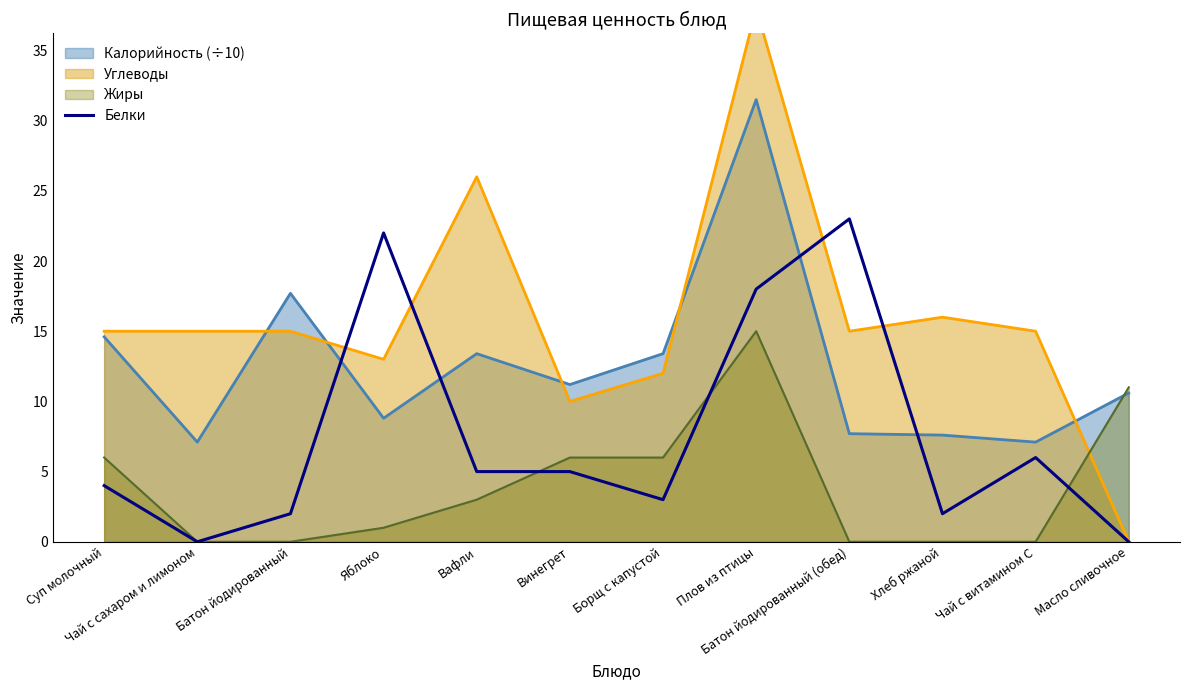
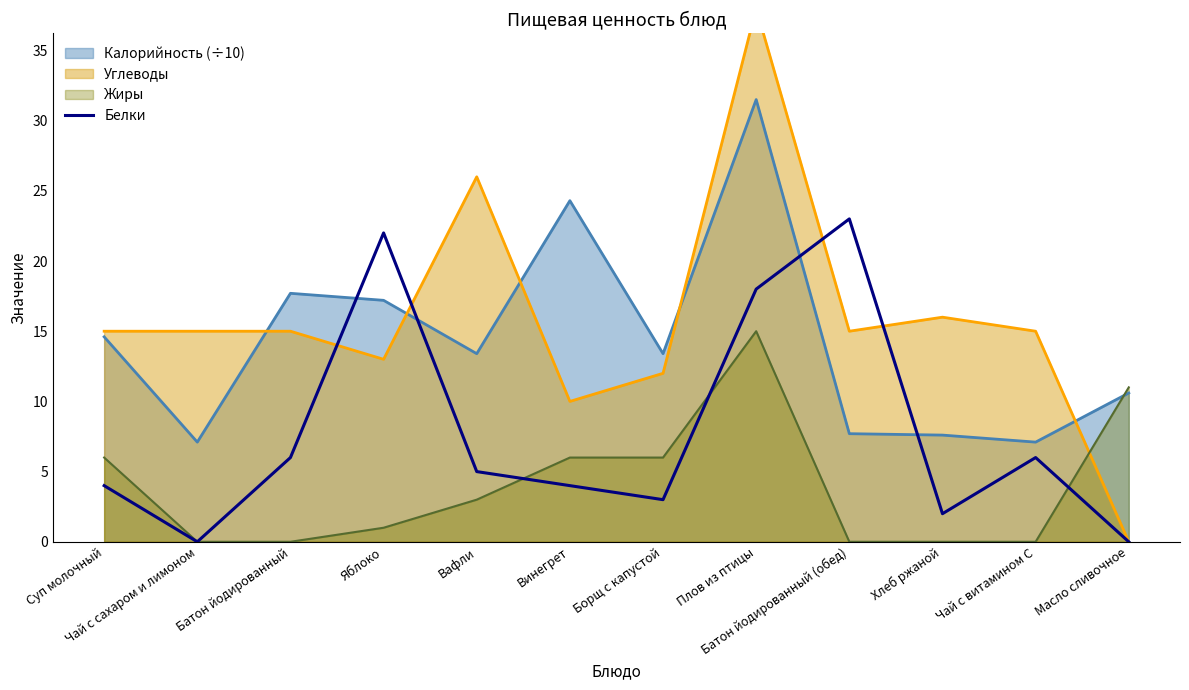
Белки, Батон йодированный: 2 -> 6
Калорийность (÷10), Яблоко: 8.8 -> 17.2
Калорийность (÷10), Винегрет: 11.2 -> 24.3
Белки, Винегрет: 5 -> 4
